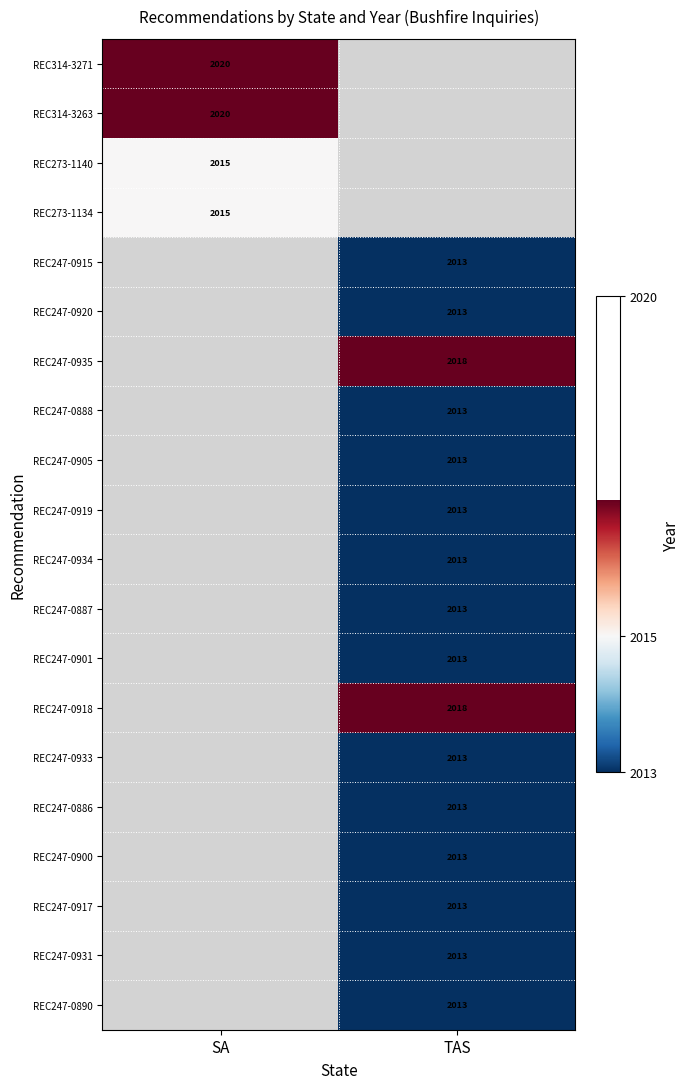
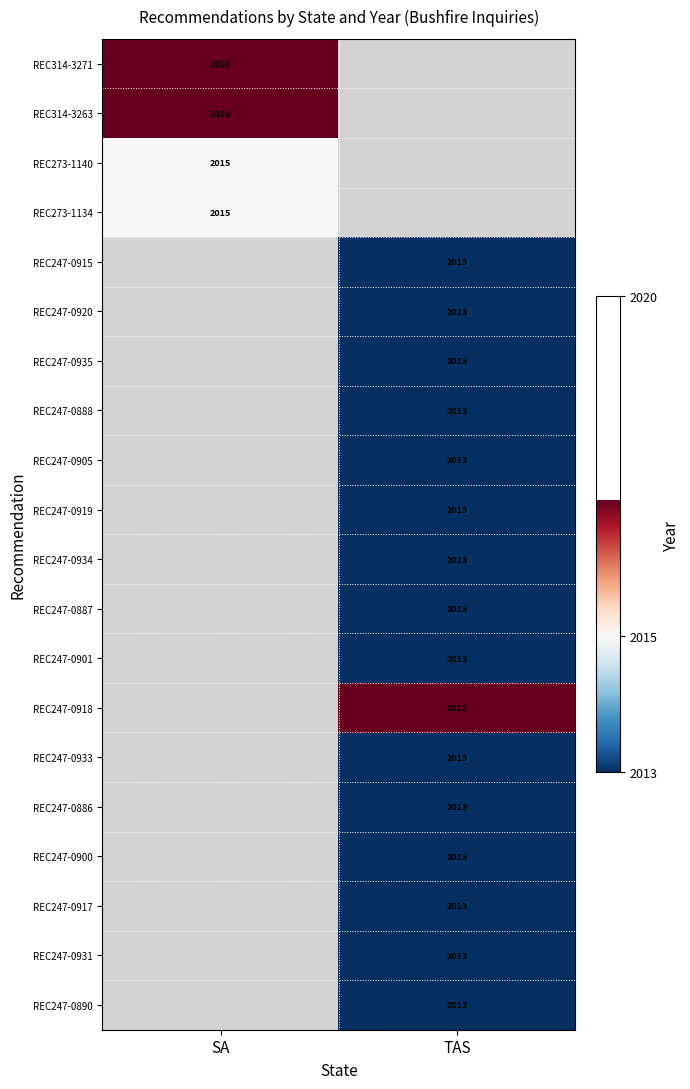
REC247-0935, TAS: 2018 -> 2013
